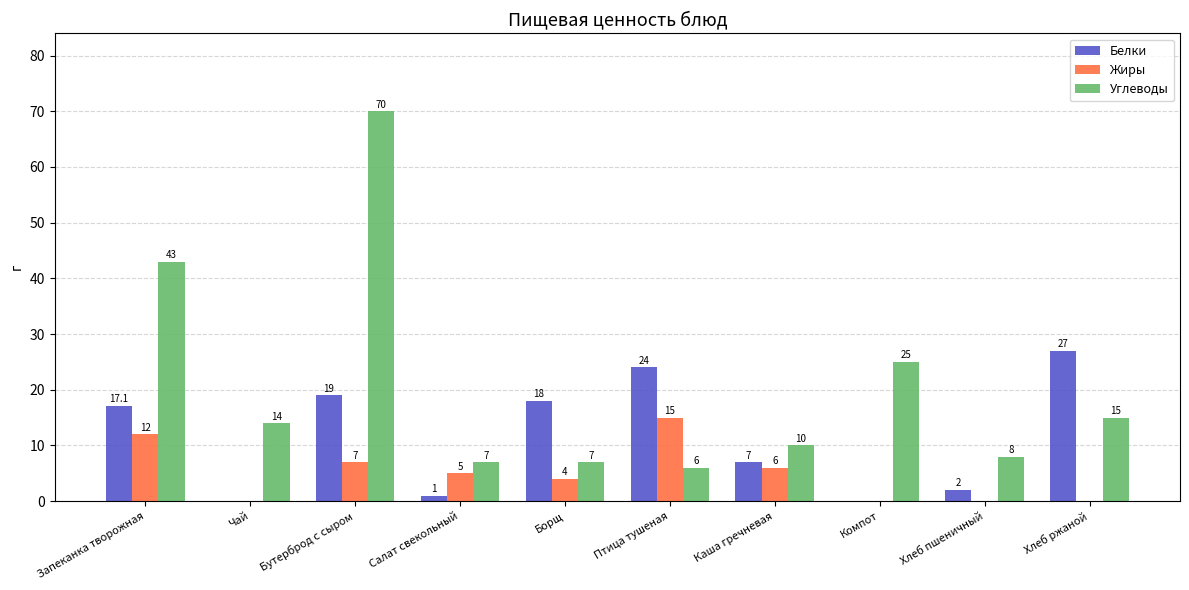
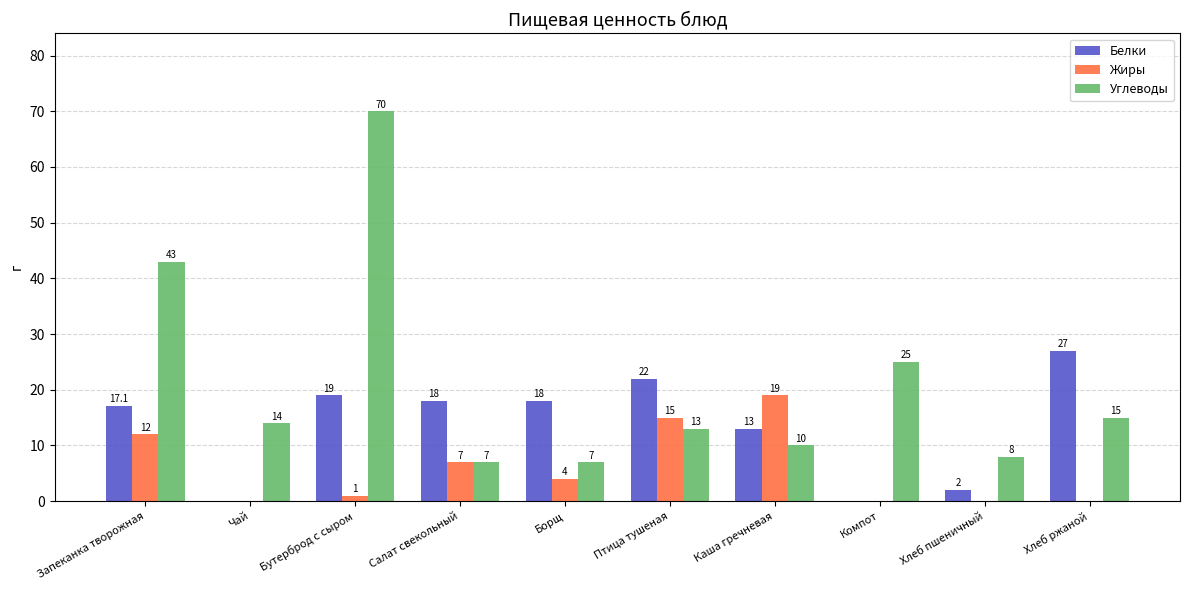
Жиры, Бутерброд с сыром: 7 -> 1
Белки, Салат свекольный: 1 -> 18
Жиры, Салат свекольный: 5 -> 7
Белки, Птица тушеная: 24 -> 22
Углеводы, Птица тушеная: 6 -> 13
Белки, Каша гречневая: 7 -> 13
Жиры, Каша гречневая: 6 -> 19
